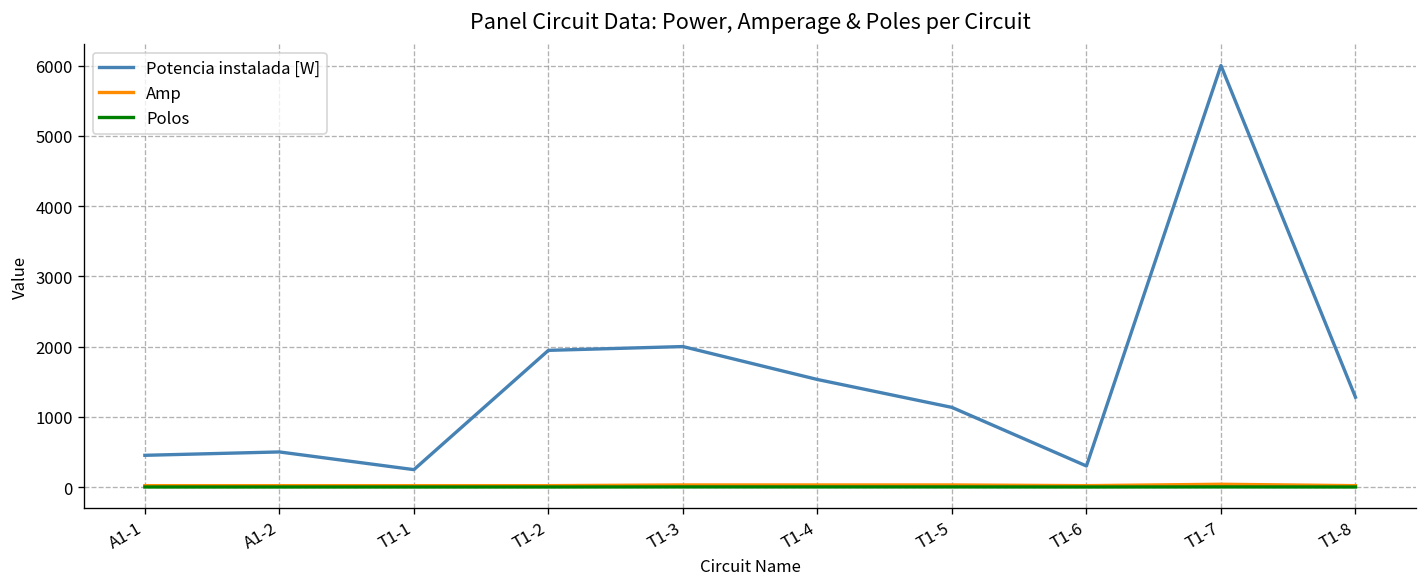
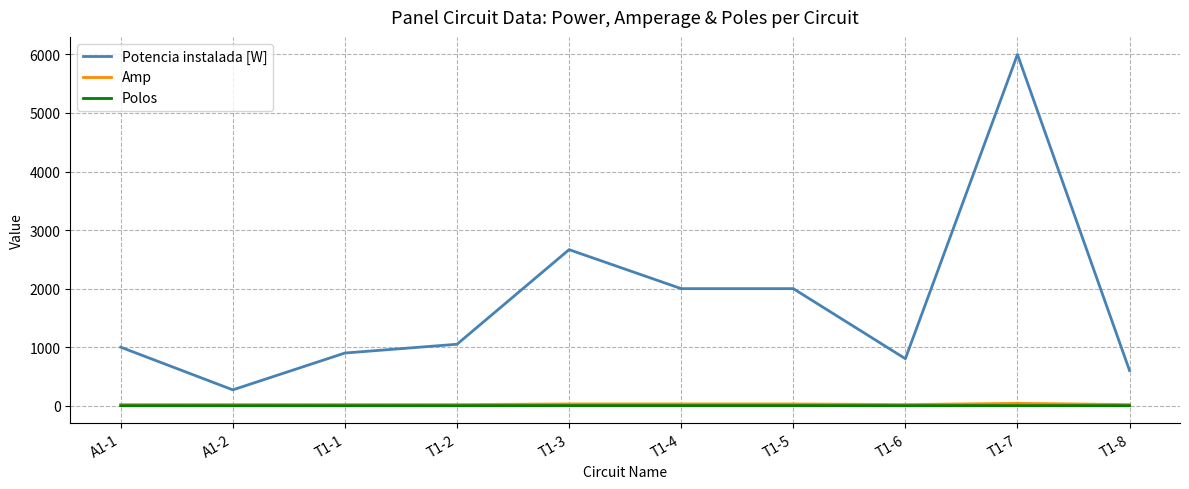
Potencia instalada [W], A1-1: 500 -> 1000
Potencia instalada [W], A1-2: 500 -> 300
Potencia instalada [W], T1-1: 200 -> 900
Potencia instalada [W], T1-2: 1900 -> 1100
Potencia instalada [W], T1-3: 2000 -> 2700
Potencia instalada [W], T1-4: 1500 -> 2000
Potencia instalada [W], T1-5: 1100 -> 2000
Potencia instalada [W], T1-6: 300 -> 800
Potencia instalada [W], T1-8: 1300 -> 600
